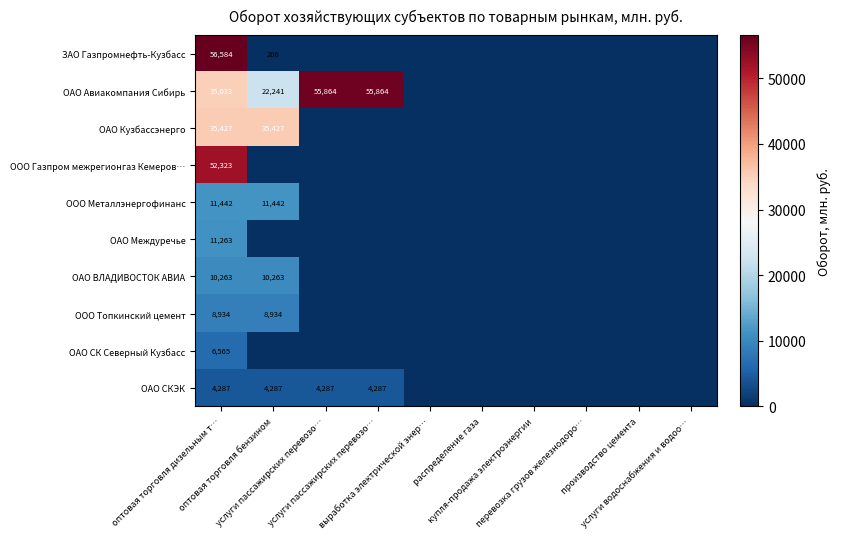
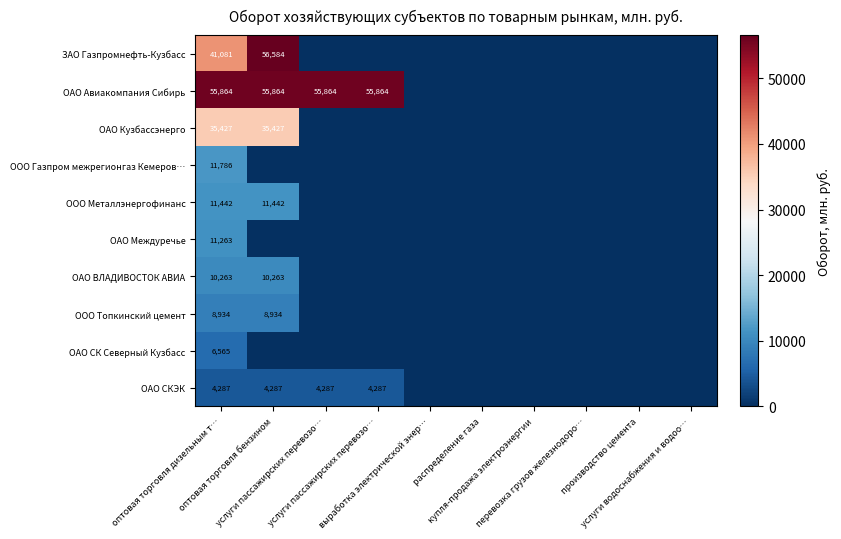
ЗАО Газпромнефть-Кузбасс, оптовая торговля дизельным т…: 56,584 -> 41,081
ЗАО Газпромнефть-Кузбасс, оптовая торговля бензином: 206 -> 56,584
ОАО Авиакомпания Сибирь, оптовая торговля дизельным т…: 35,033 -> 55,864
ОАО Авиакомпания Сибирь, оптовая торговля бензином: 22,241 -> 55,864
ООО Газпром межрегионгаз Кемеров…, оптовая торговля дизельным т…: 52,323 -> 11,786
